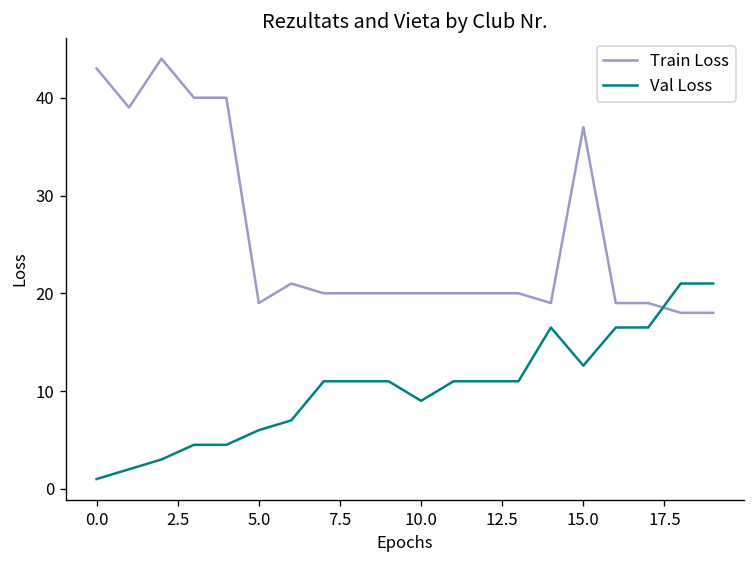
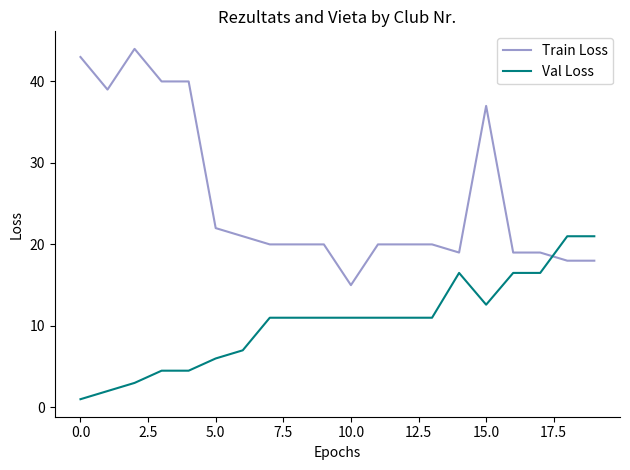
Train Loss, 5.0: 19 -> 22
Train Loss, 10.0: 20 -> 15
Val Loss, 10.0: 9 -> 11
